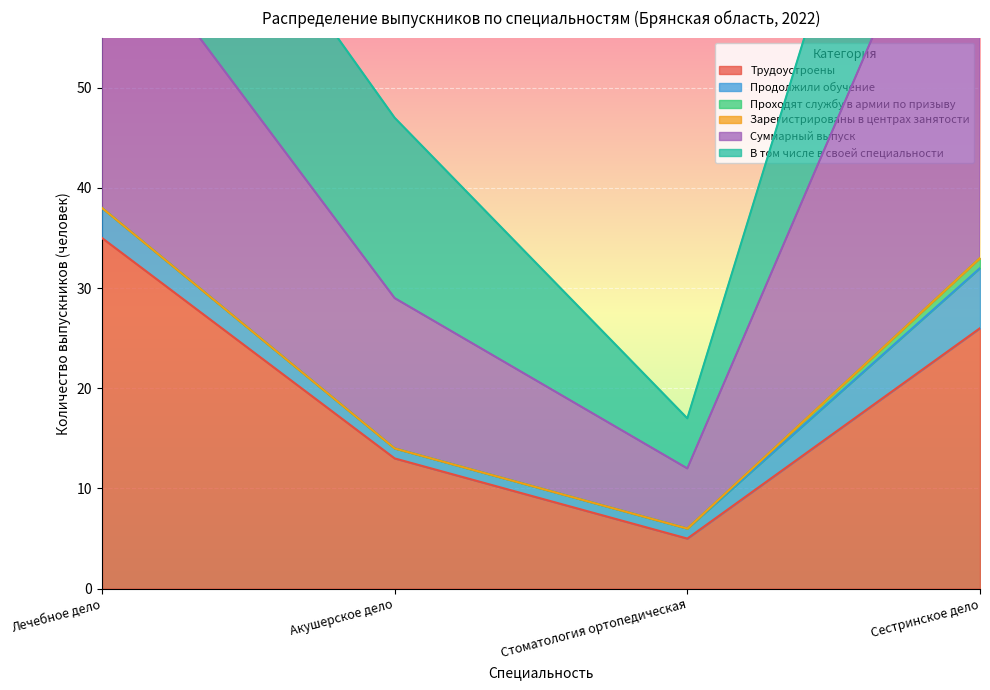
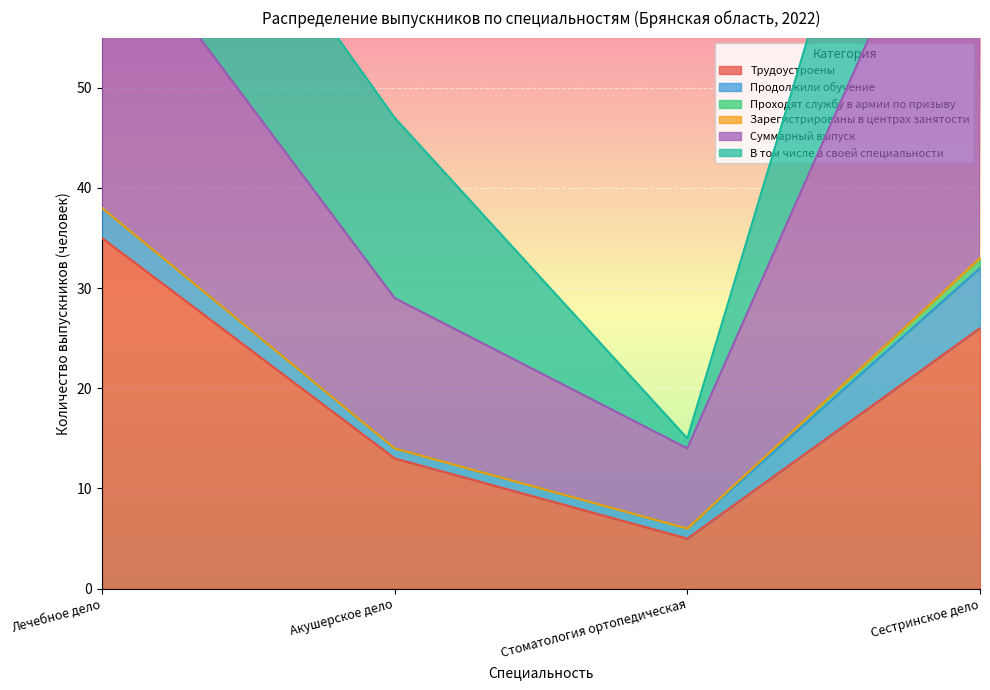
Суммарный выпуск, Стоматология ортопедическая: 6 -> 8
В том числе в своей специальности, Стоматология ортопедическая: 5 -> 1
